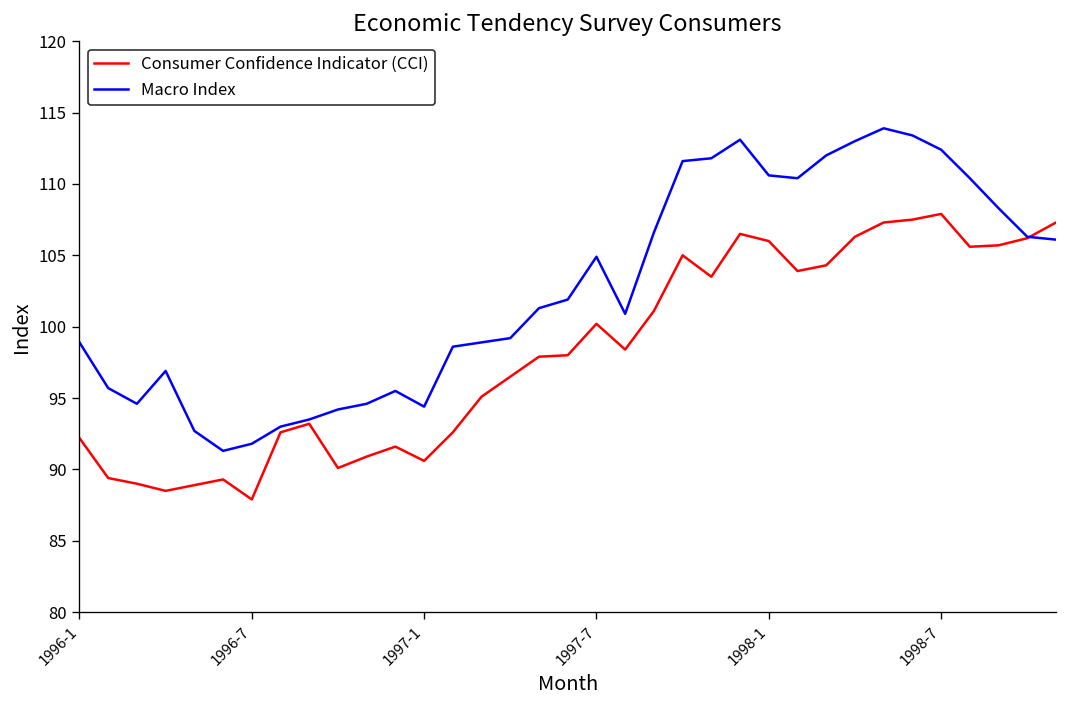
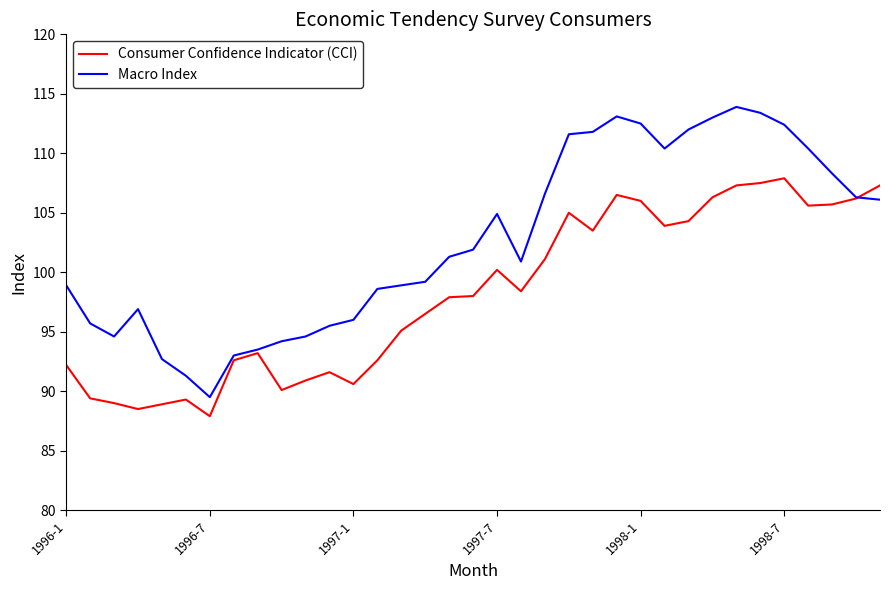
Macro Index, 1996-7: 91.8 -> 89.5
Macro Index, 1997-1: 94.4 -> 96.0
Macro Index, 1998-1: 110.6 -> 112.5
